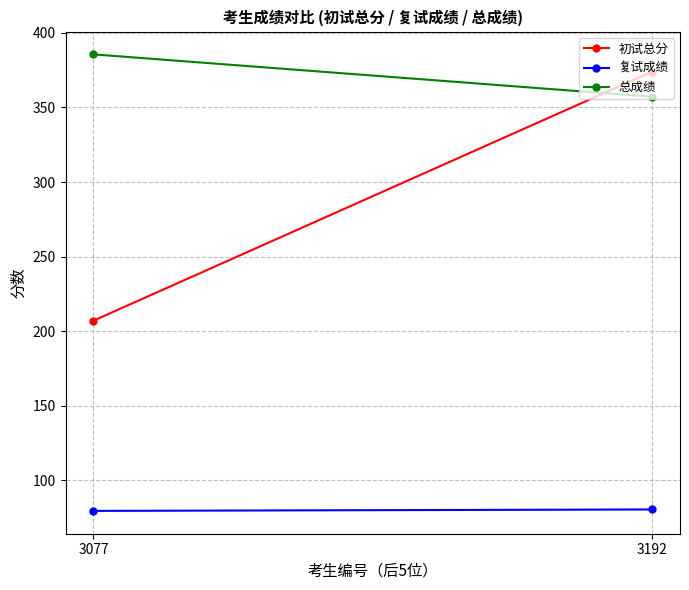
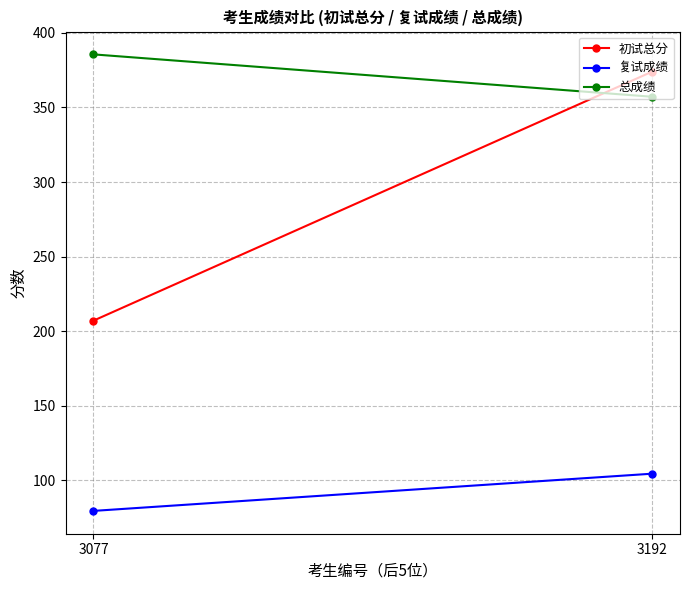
复试成绩, 3192: 80 -> 104
